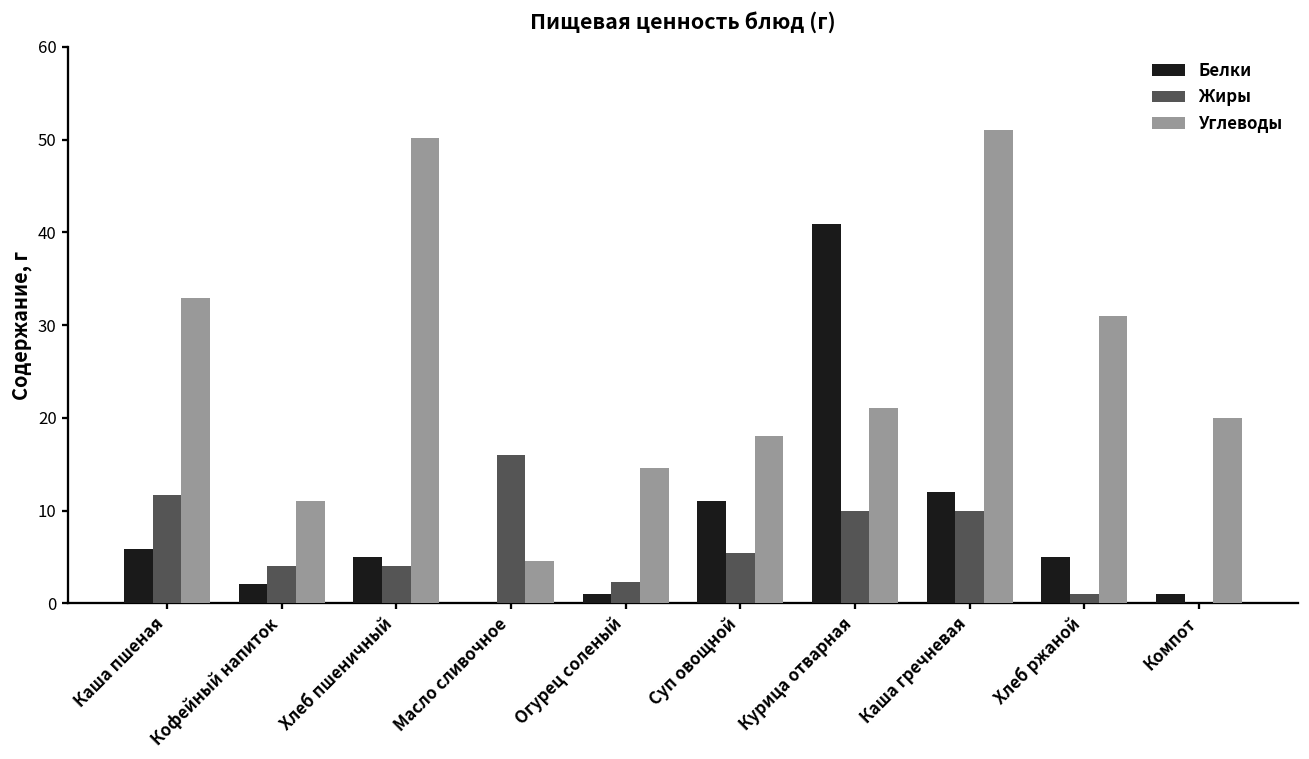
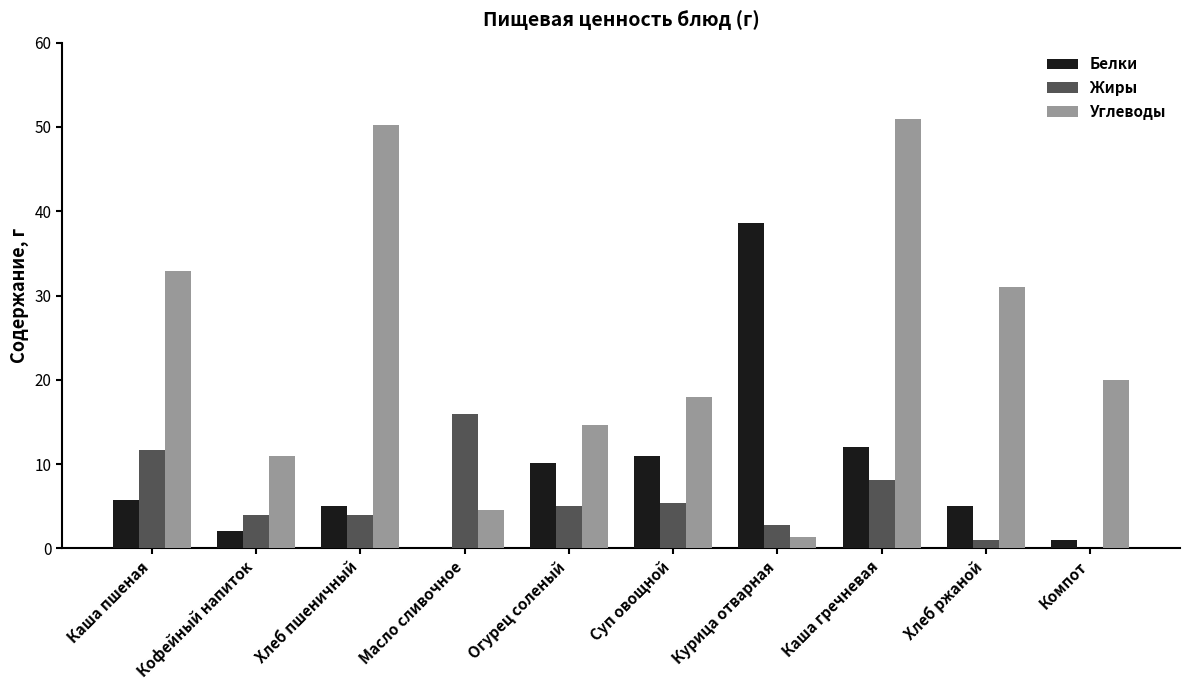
Белки, Огурец соленый: 1 -> 10
Жиры, Огурец соленый: 2 -> 5
Белки, Курица отварная: 41 -> 39
Жиры, Курица отварная: 10 -> 3
Углеводы, Курица отварная: 21 -> 1
Жиры, Каша гречневая: 10 -> 8
